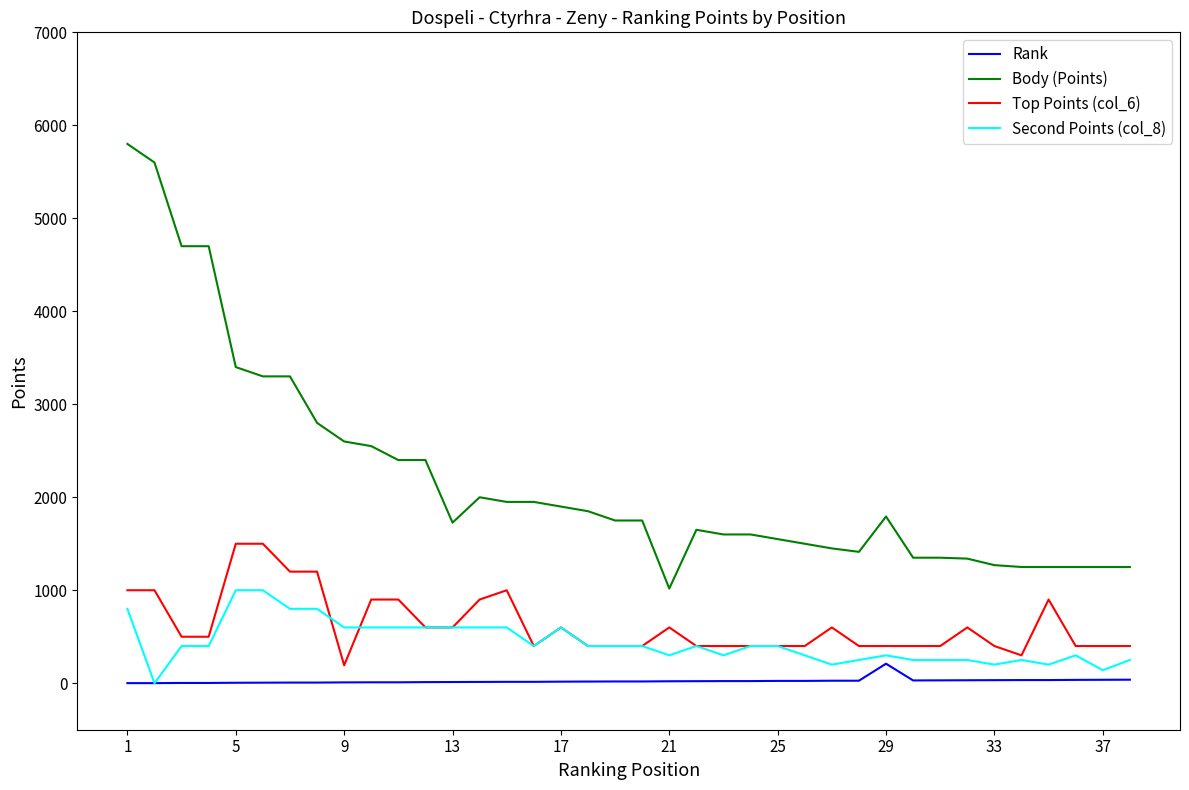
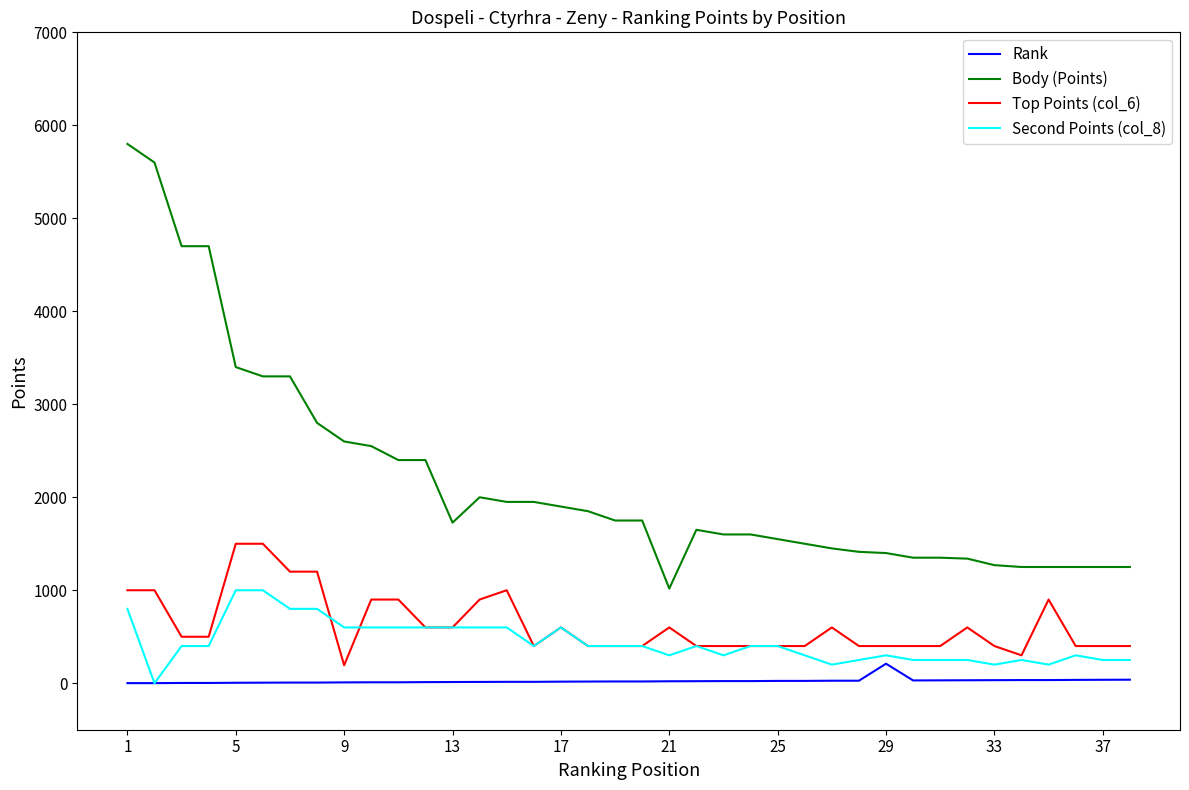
Body (Points), 29: 1800 -> 1400
Second Points (col_8), 37: 100 -> 300
